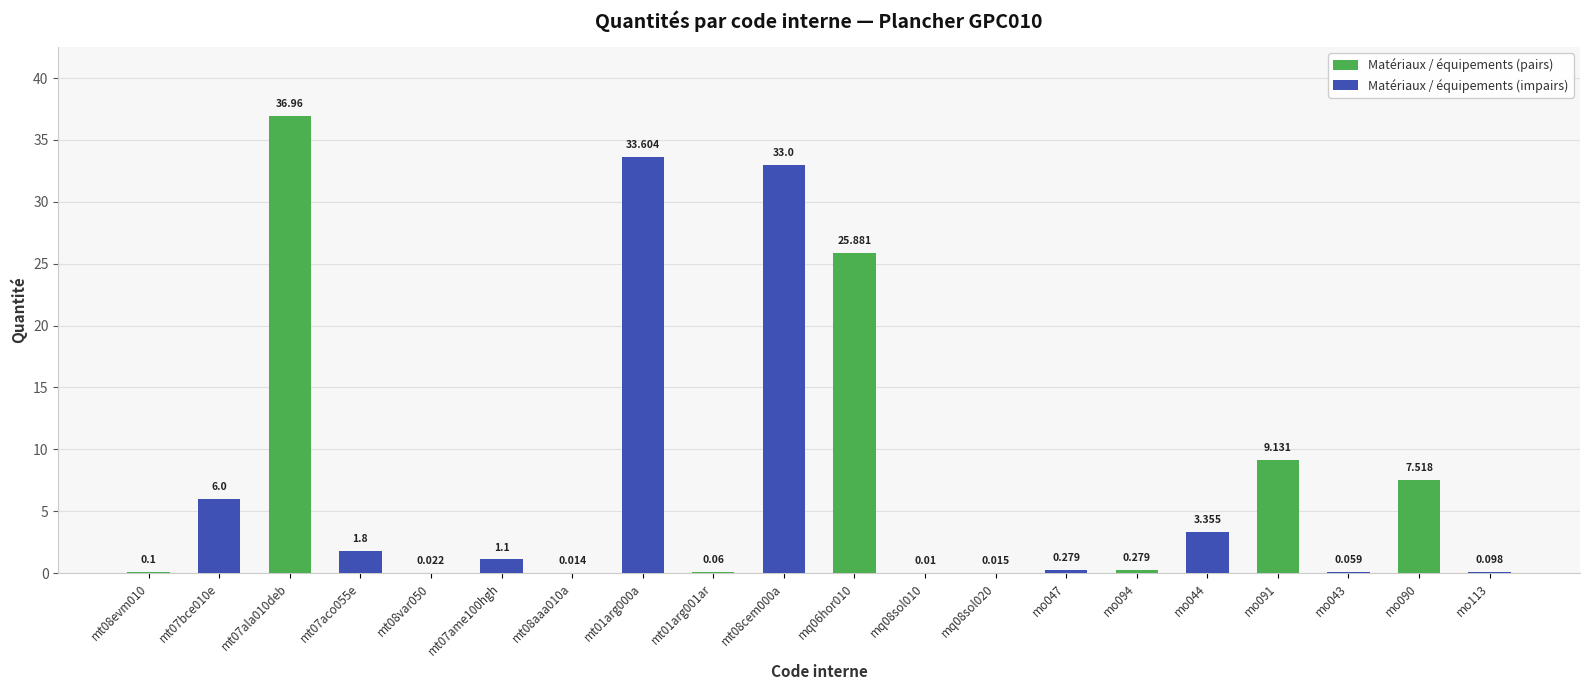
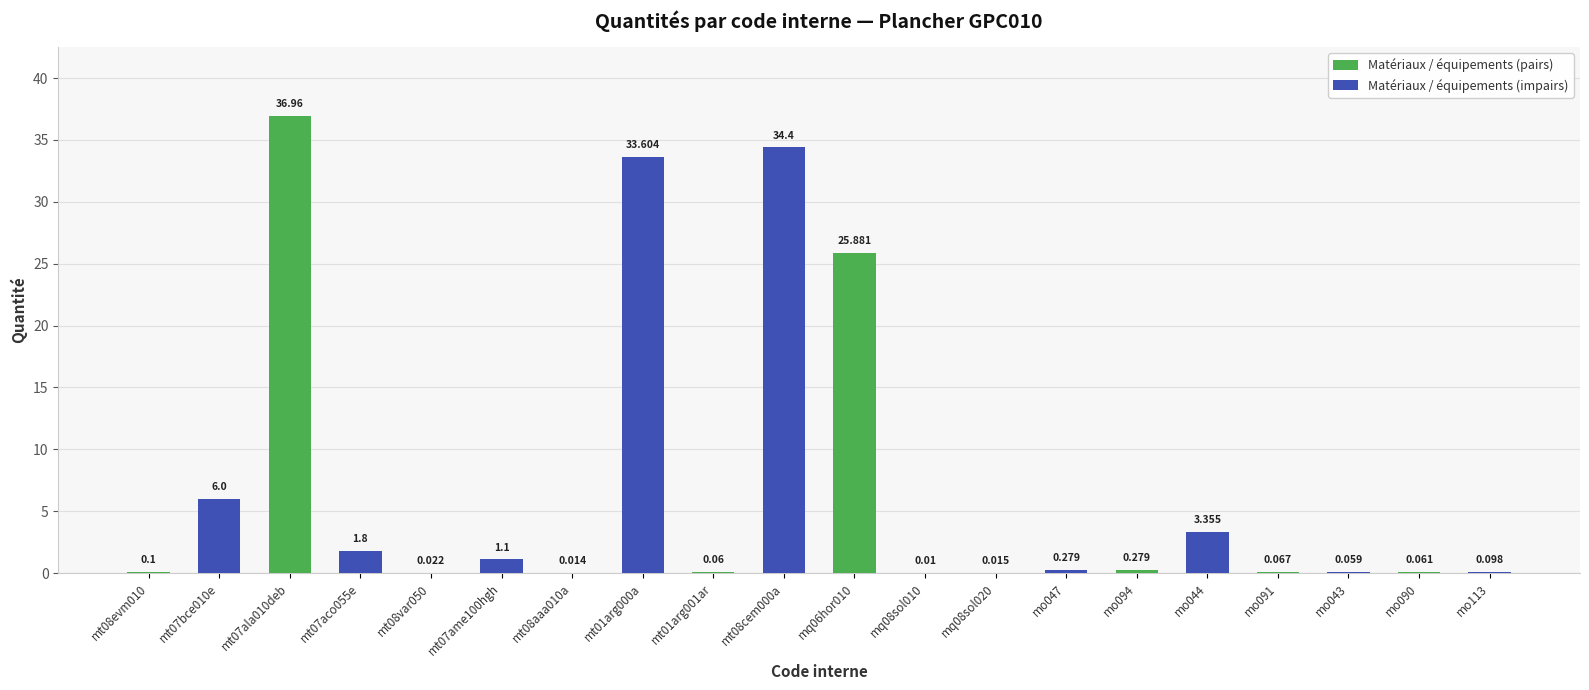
Matériaux / équipements (impairs), mt08cem000a: 33.0 -> 34.4
Matériaux / équipements (pairs), mo091: 9.131 -> 0.067
Matériaux / équipements (pairs), mo090: 7.518 -> 0.061
